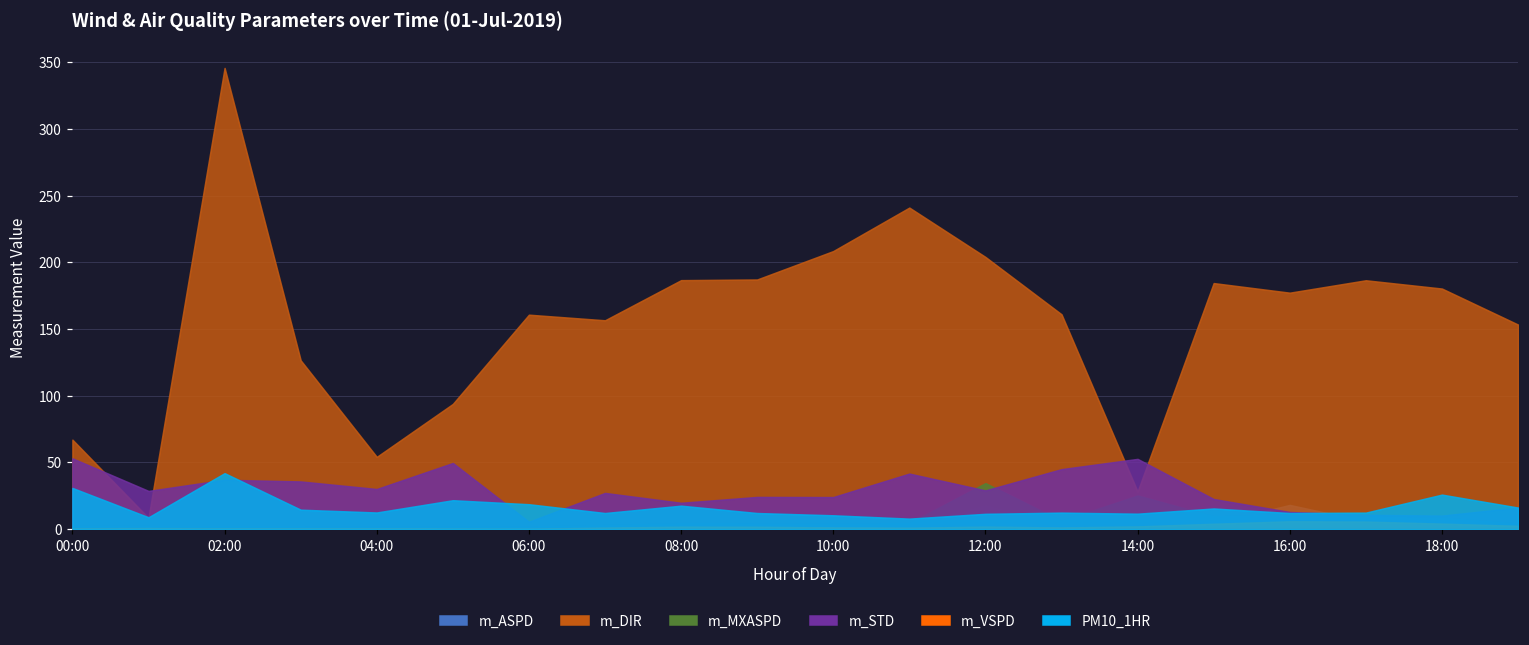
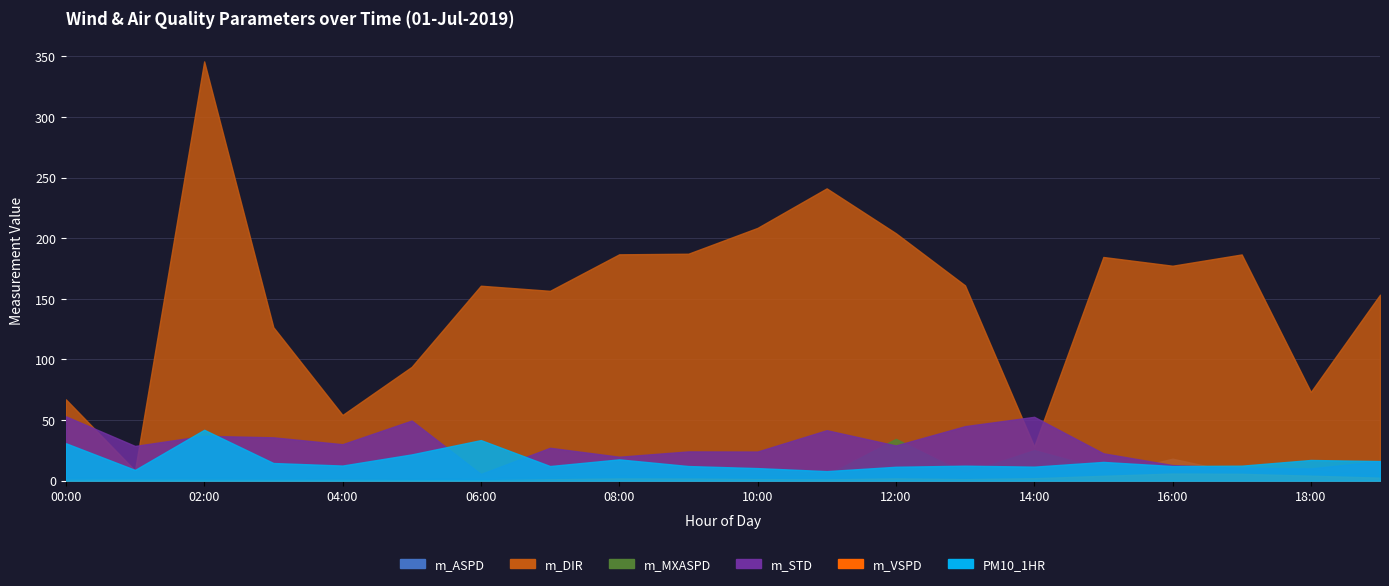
PM10_1HR, 06:00: 19 -> 34
m_DIR, 18:00: 180 -> 73
PM10_1HR, 18:00: 26 -> 17
